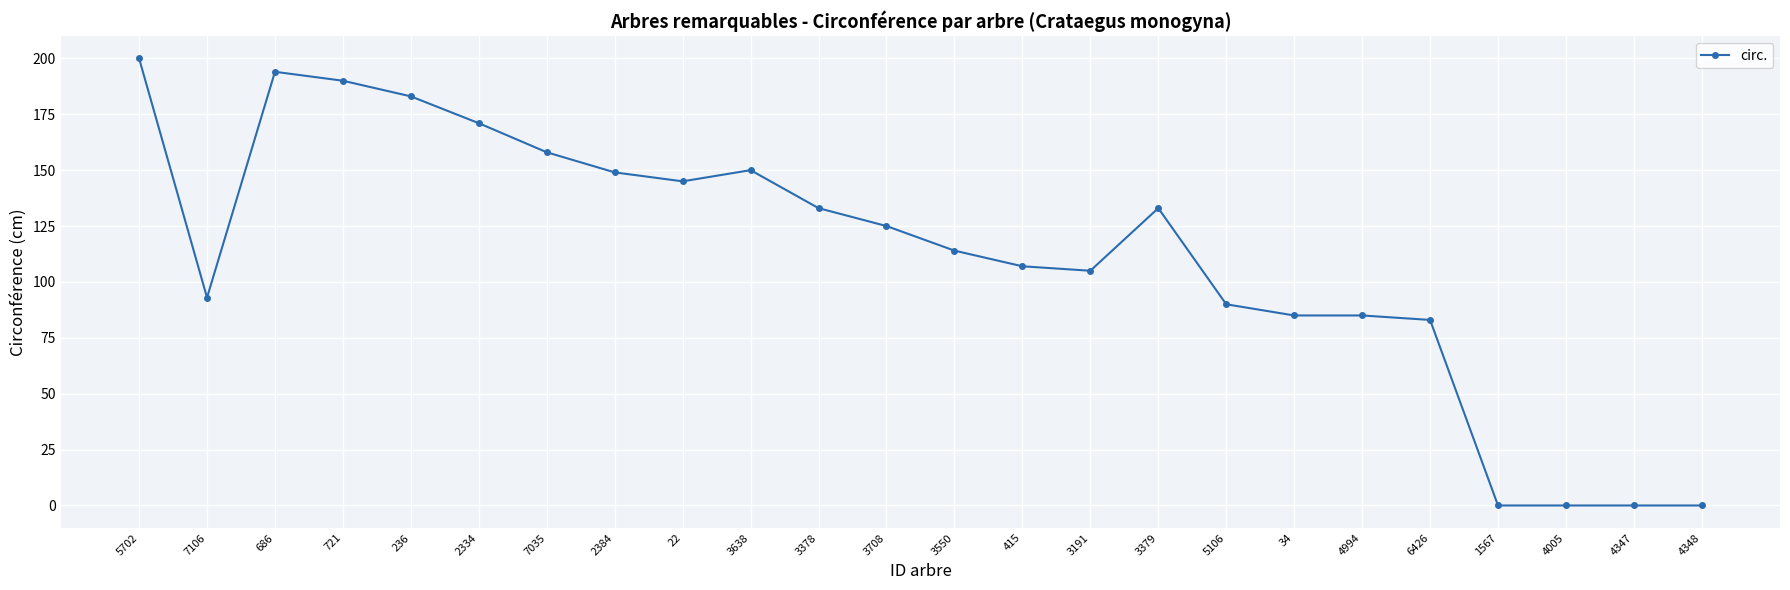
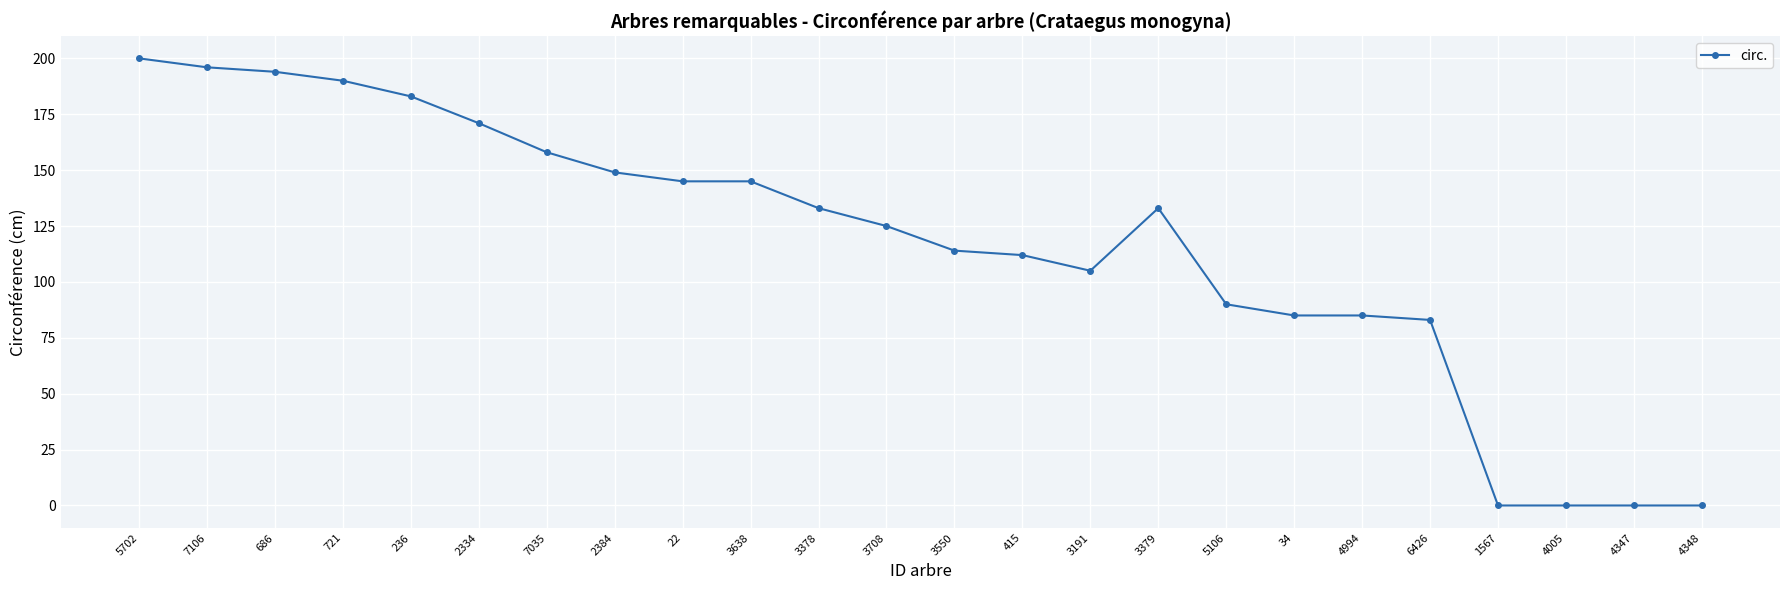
7106: 93 -> 196
3638: 150 -> 145
415: 107 -> 112
